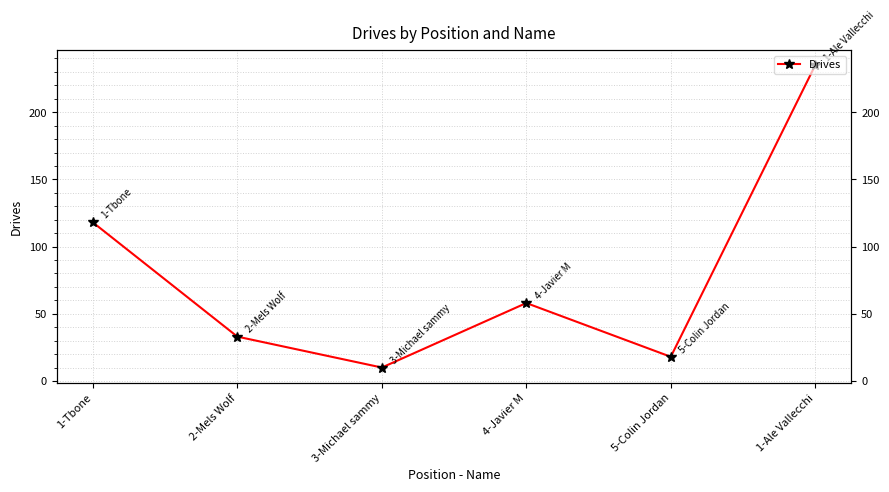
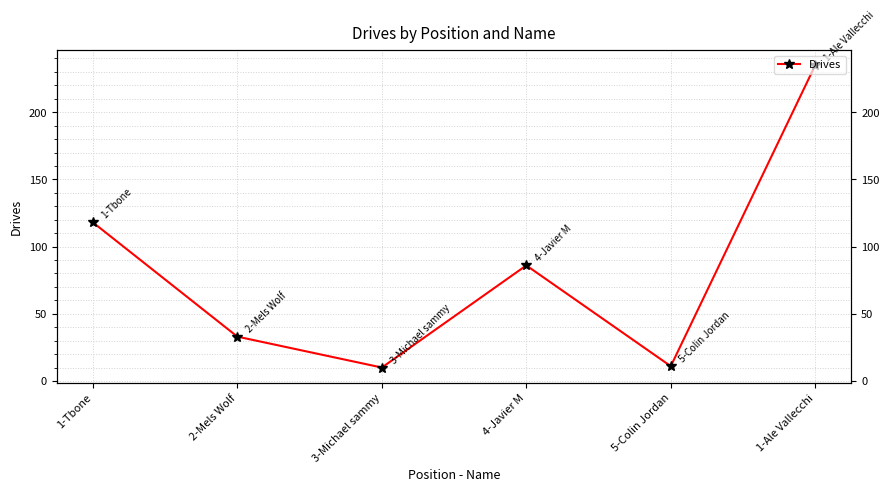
4-Javier M: 58 -> 86
5-Colin Jordan: 18 -> 11
